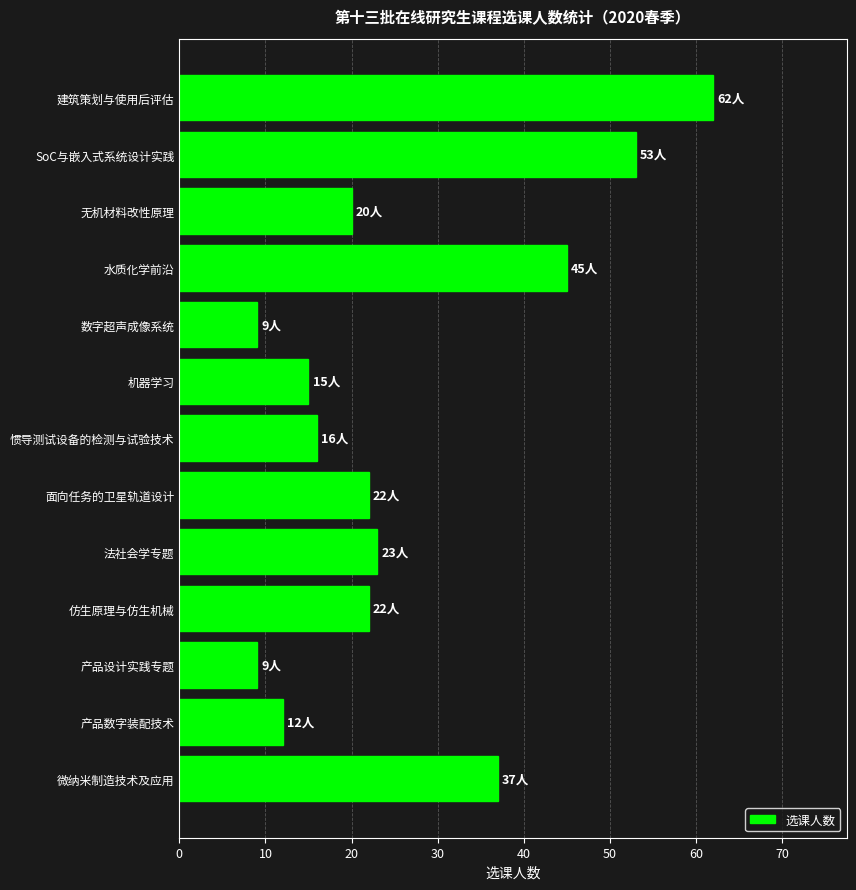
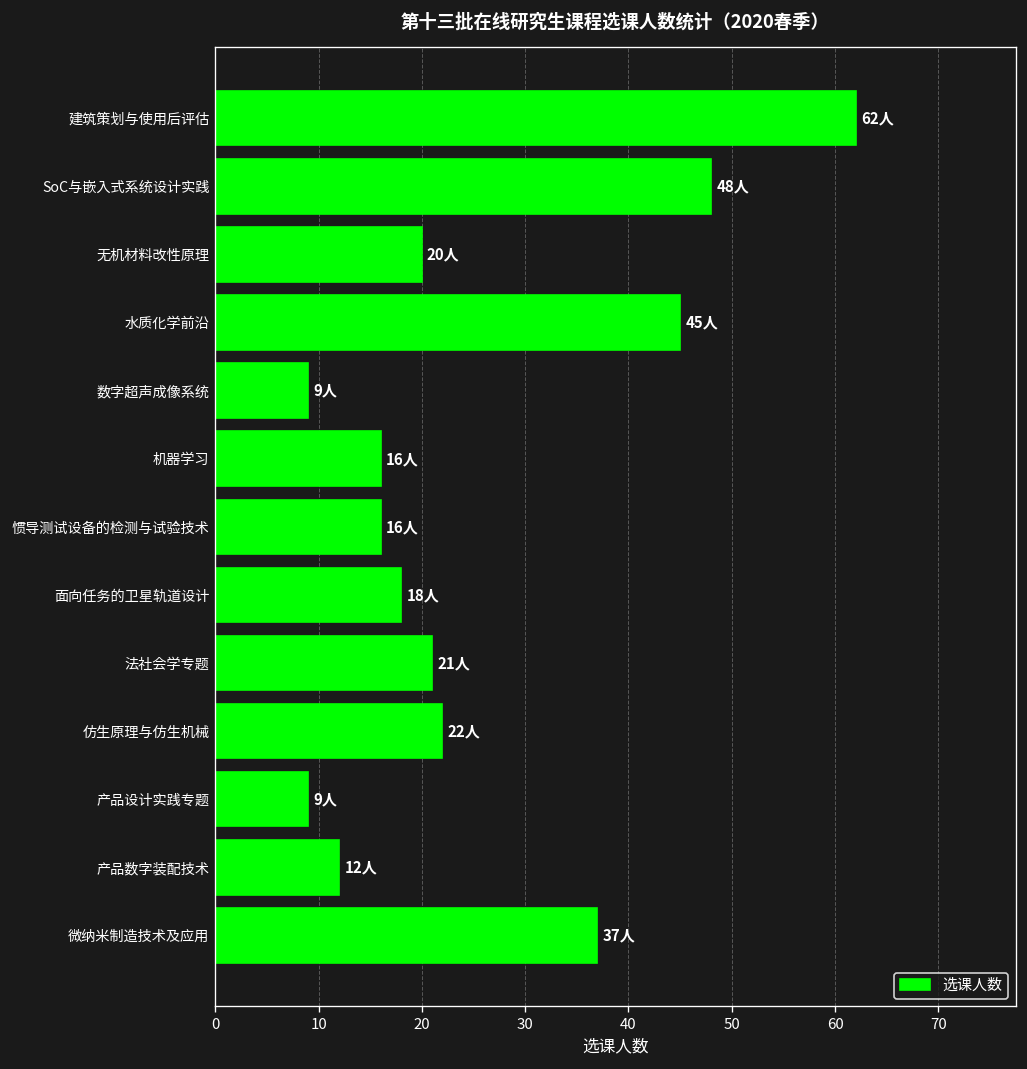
SoC与嵌入式系统设计实践: 53人 -> 48人
机器学习: 15人 -> 16人
面向任务的卫星轨道设计: 22人 -> 18人
法社会学专题: 23人 -> 21人
